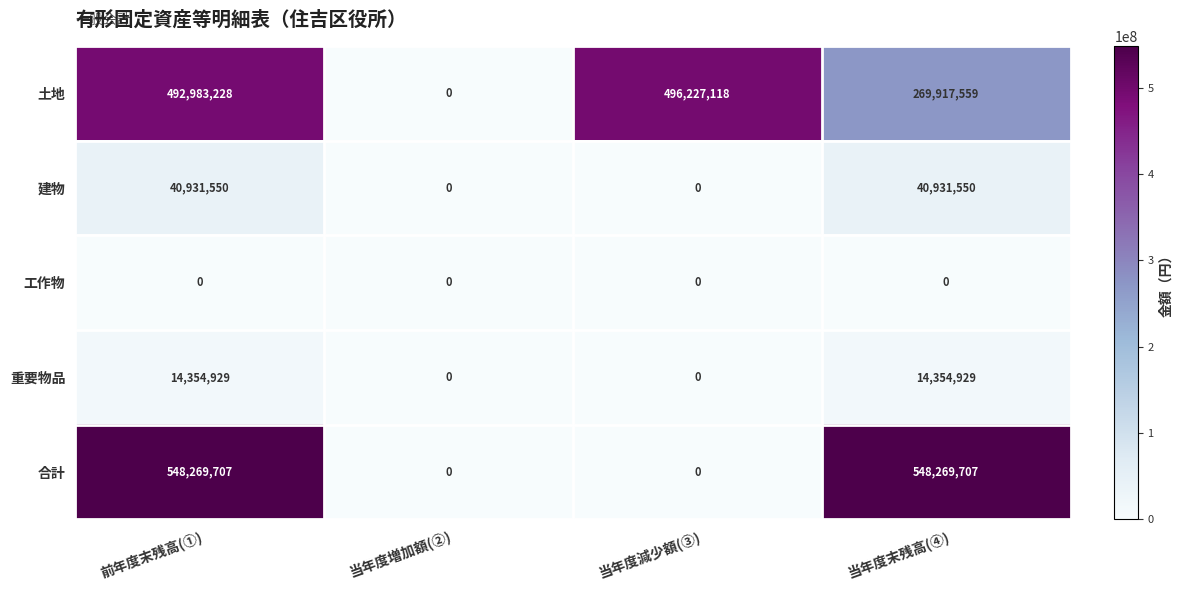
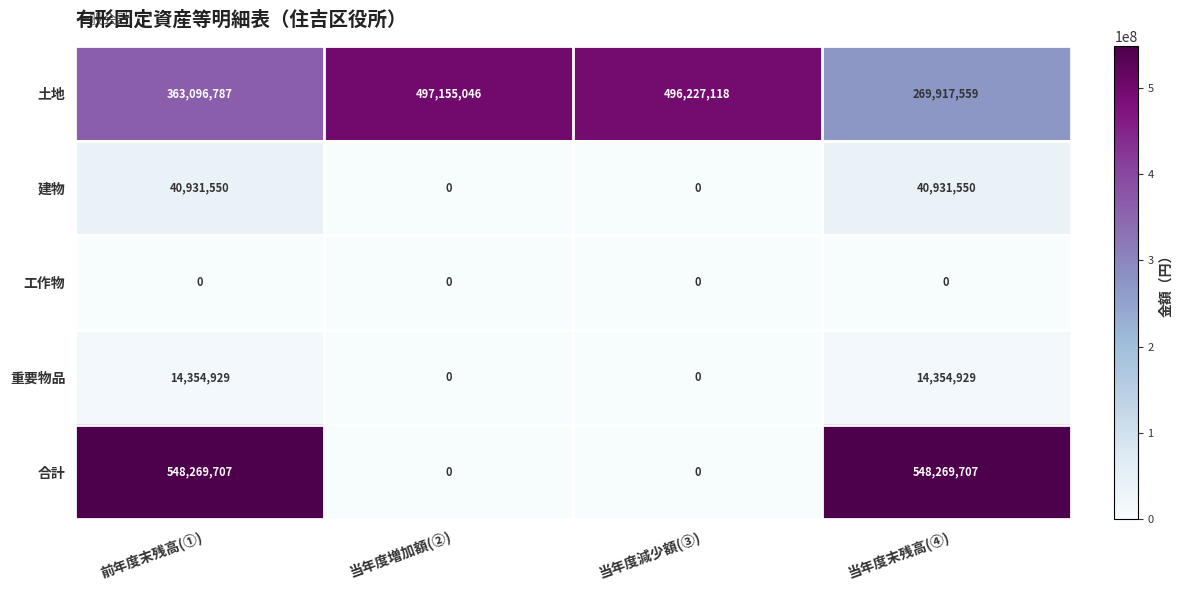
土地, 前年度末残高(①): 492,983,228 -> 363,096,787
土地, 当年度増加額(②): 0 -> 497,155,046
